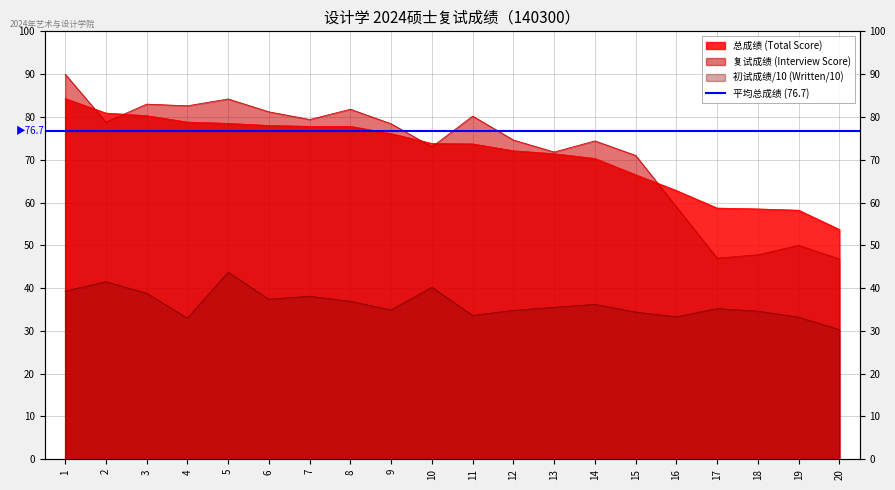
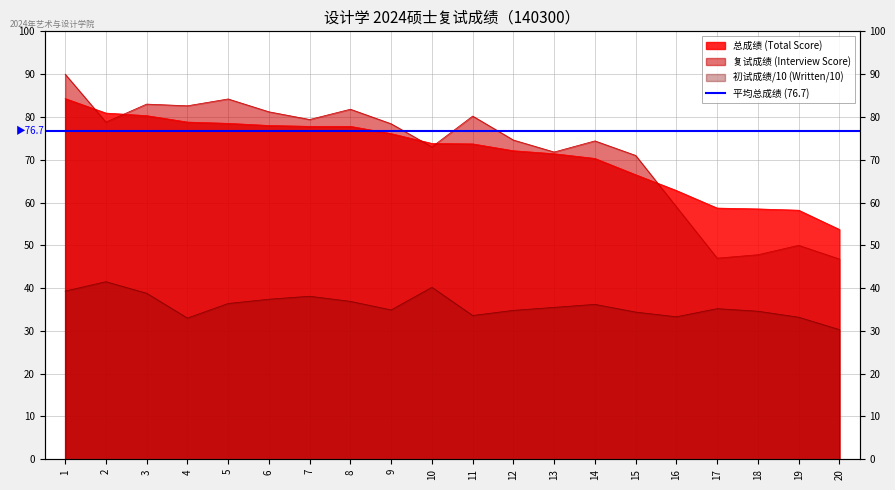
初试成绩/10 (Written/10), 5: 44 -> 36
